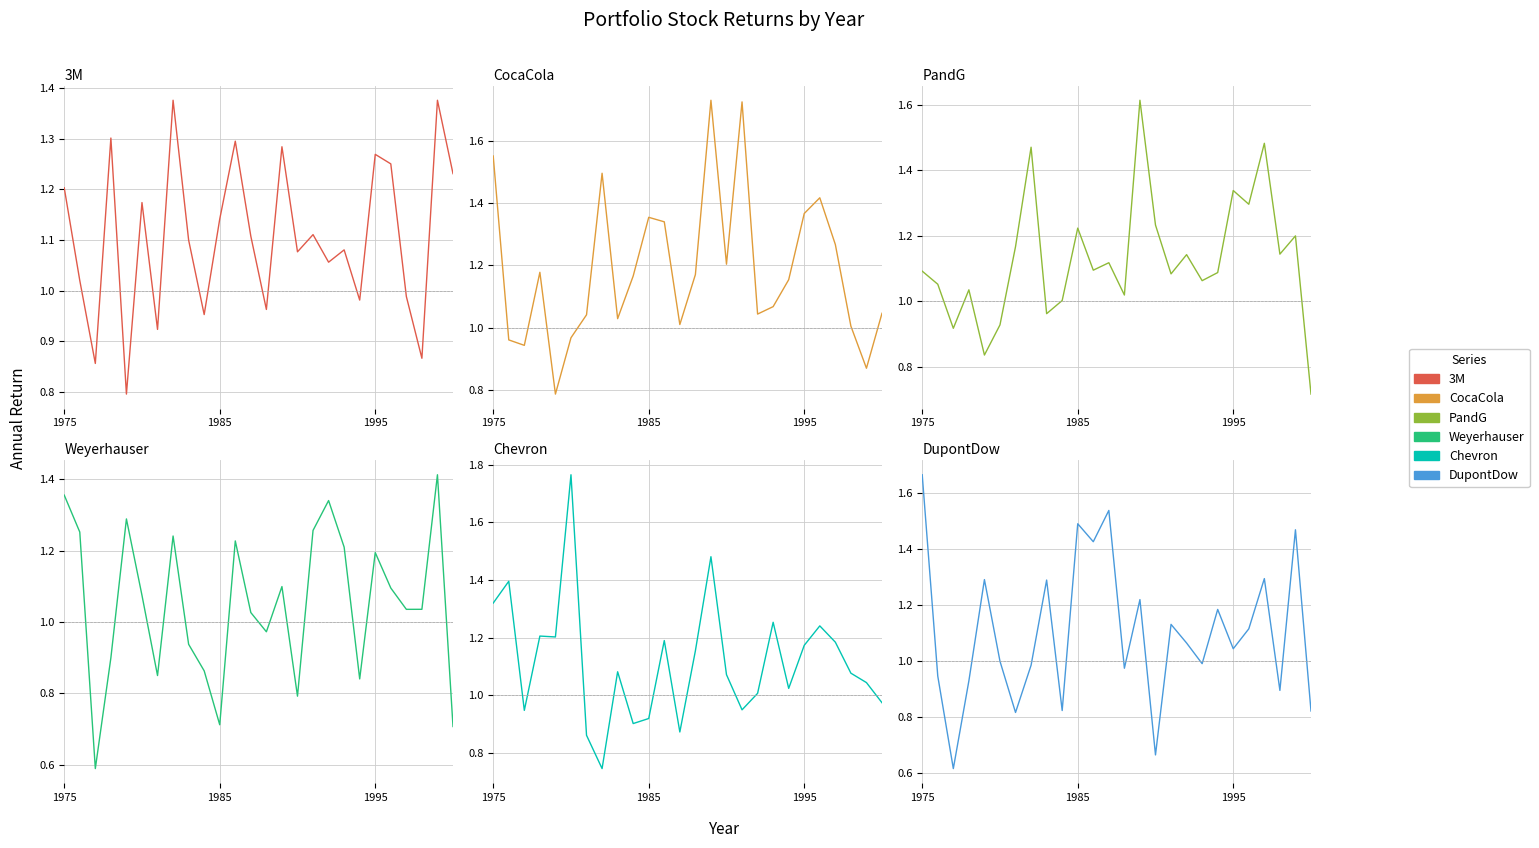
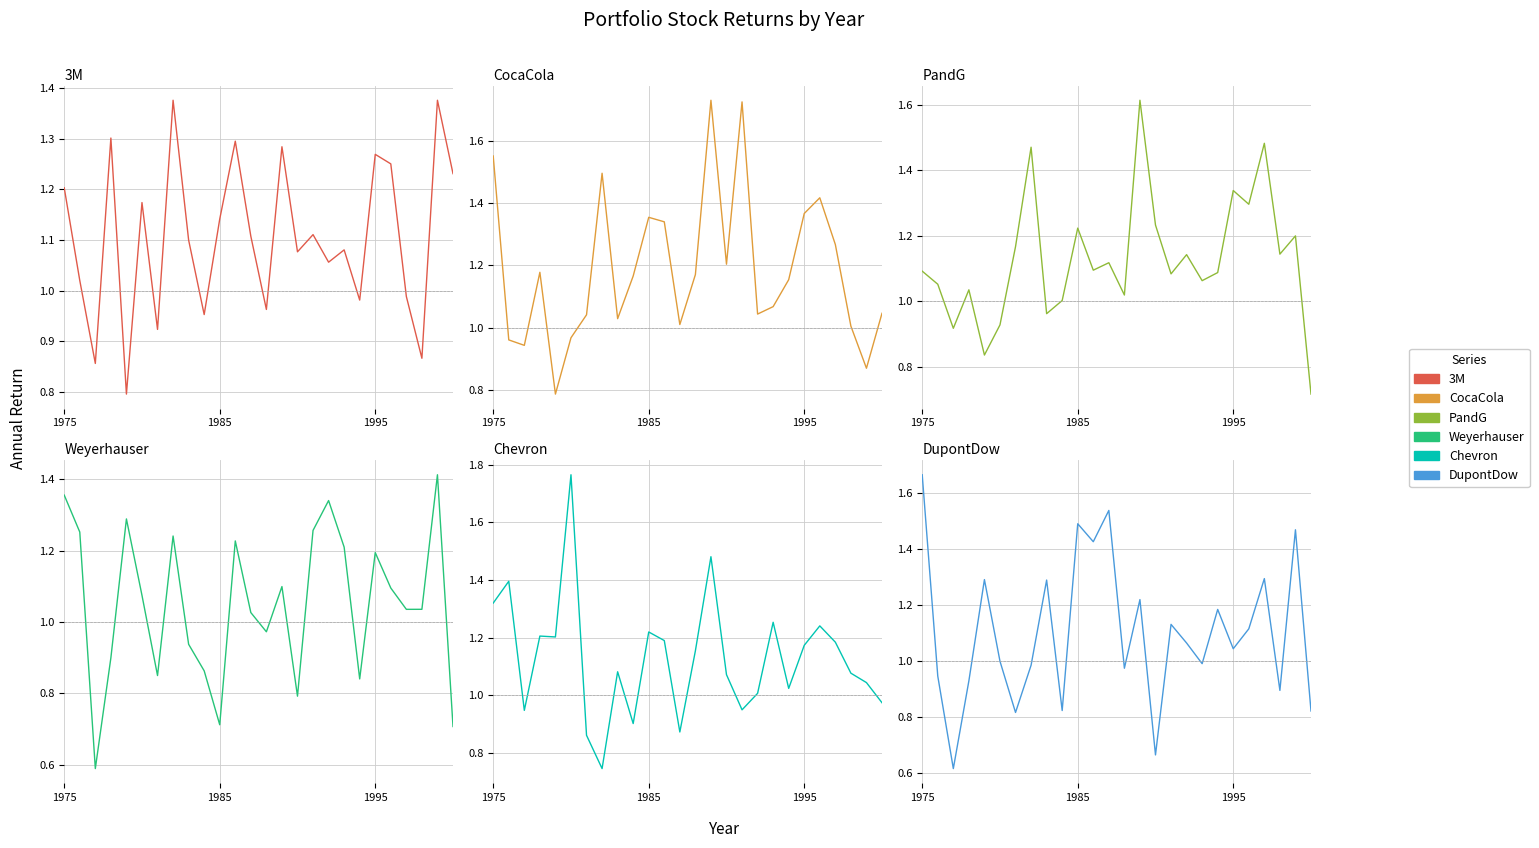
Chevron, 1985: 0.92 -> 1.22
